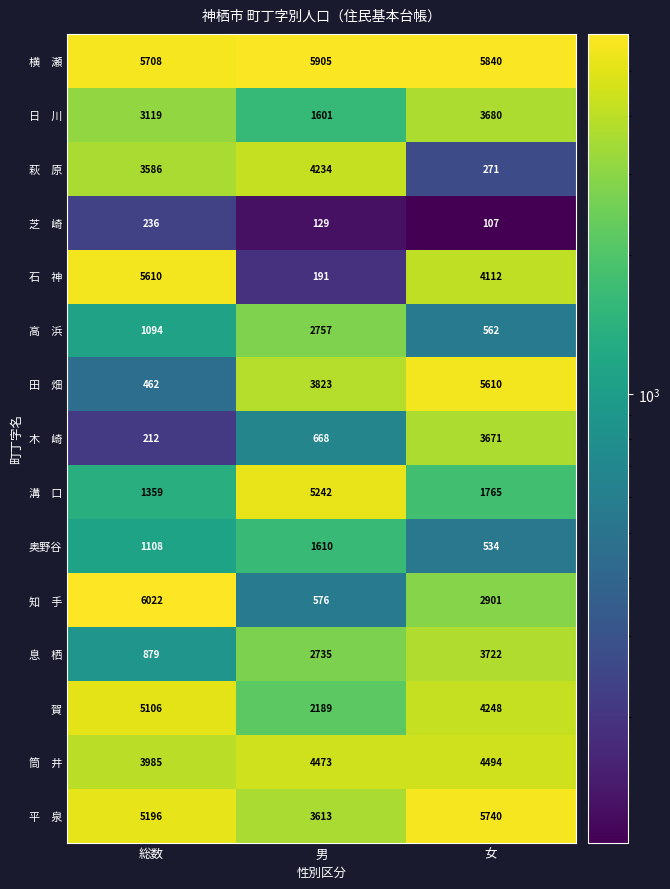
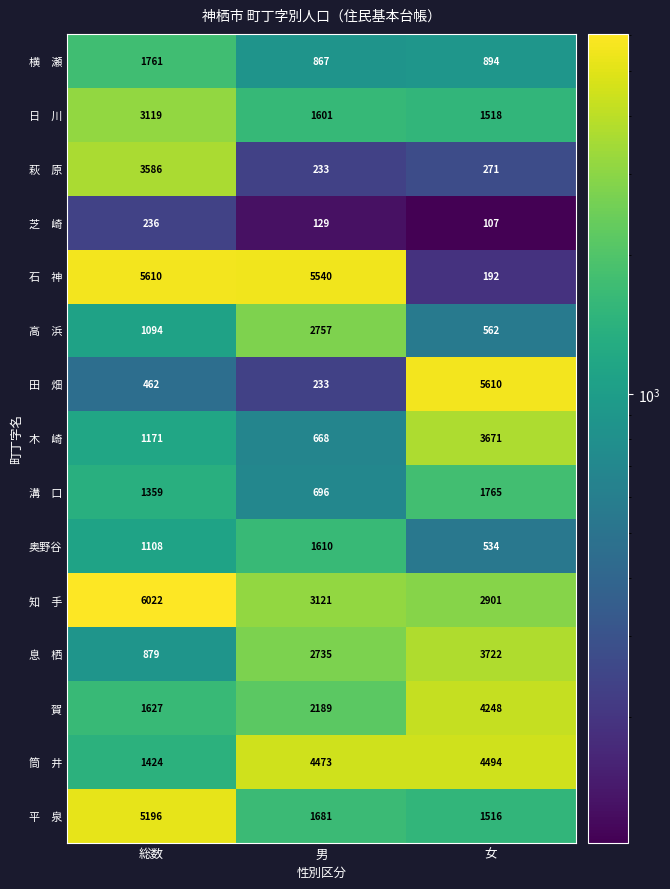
横 瀬, 総数: 5708 -> 1761
横 瀬, 男: 5905 -> 867
横 瀬, 女: 5840 -> 894
日 川, 女: 3680 -> 1518
萩 原, 男: 4234 -> 233
石 神, 男: 191 -> 5540
石 神, 女: 4112 -> 192
田 畑, 男: 3823 -> 233
木 崎, 総数: 212 -> 1171
溝 口, 男: 5242 -> 696
知 手, 男: 576 -> 3121
賀, 総数: 5106 -> 1627
筒 井, 総数: 3985 -> 1424
平 泉, 男: 3613 -> 1681
平 泉, 女: 5740 -> 1516
